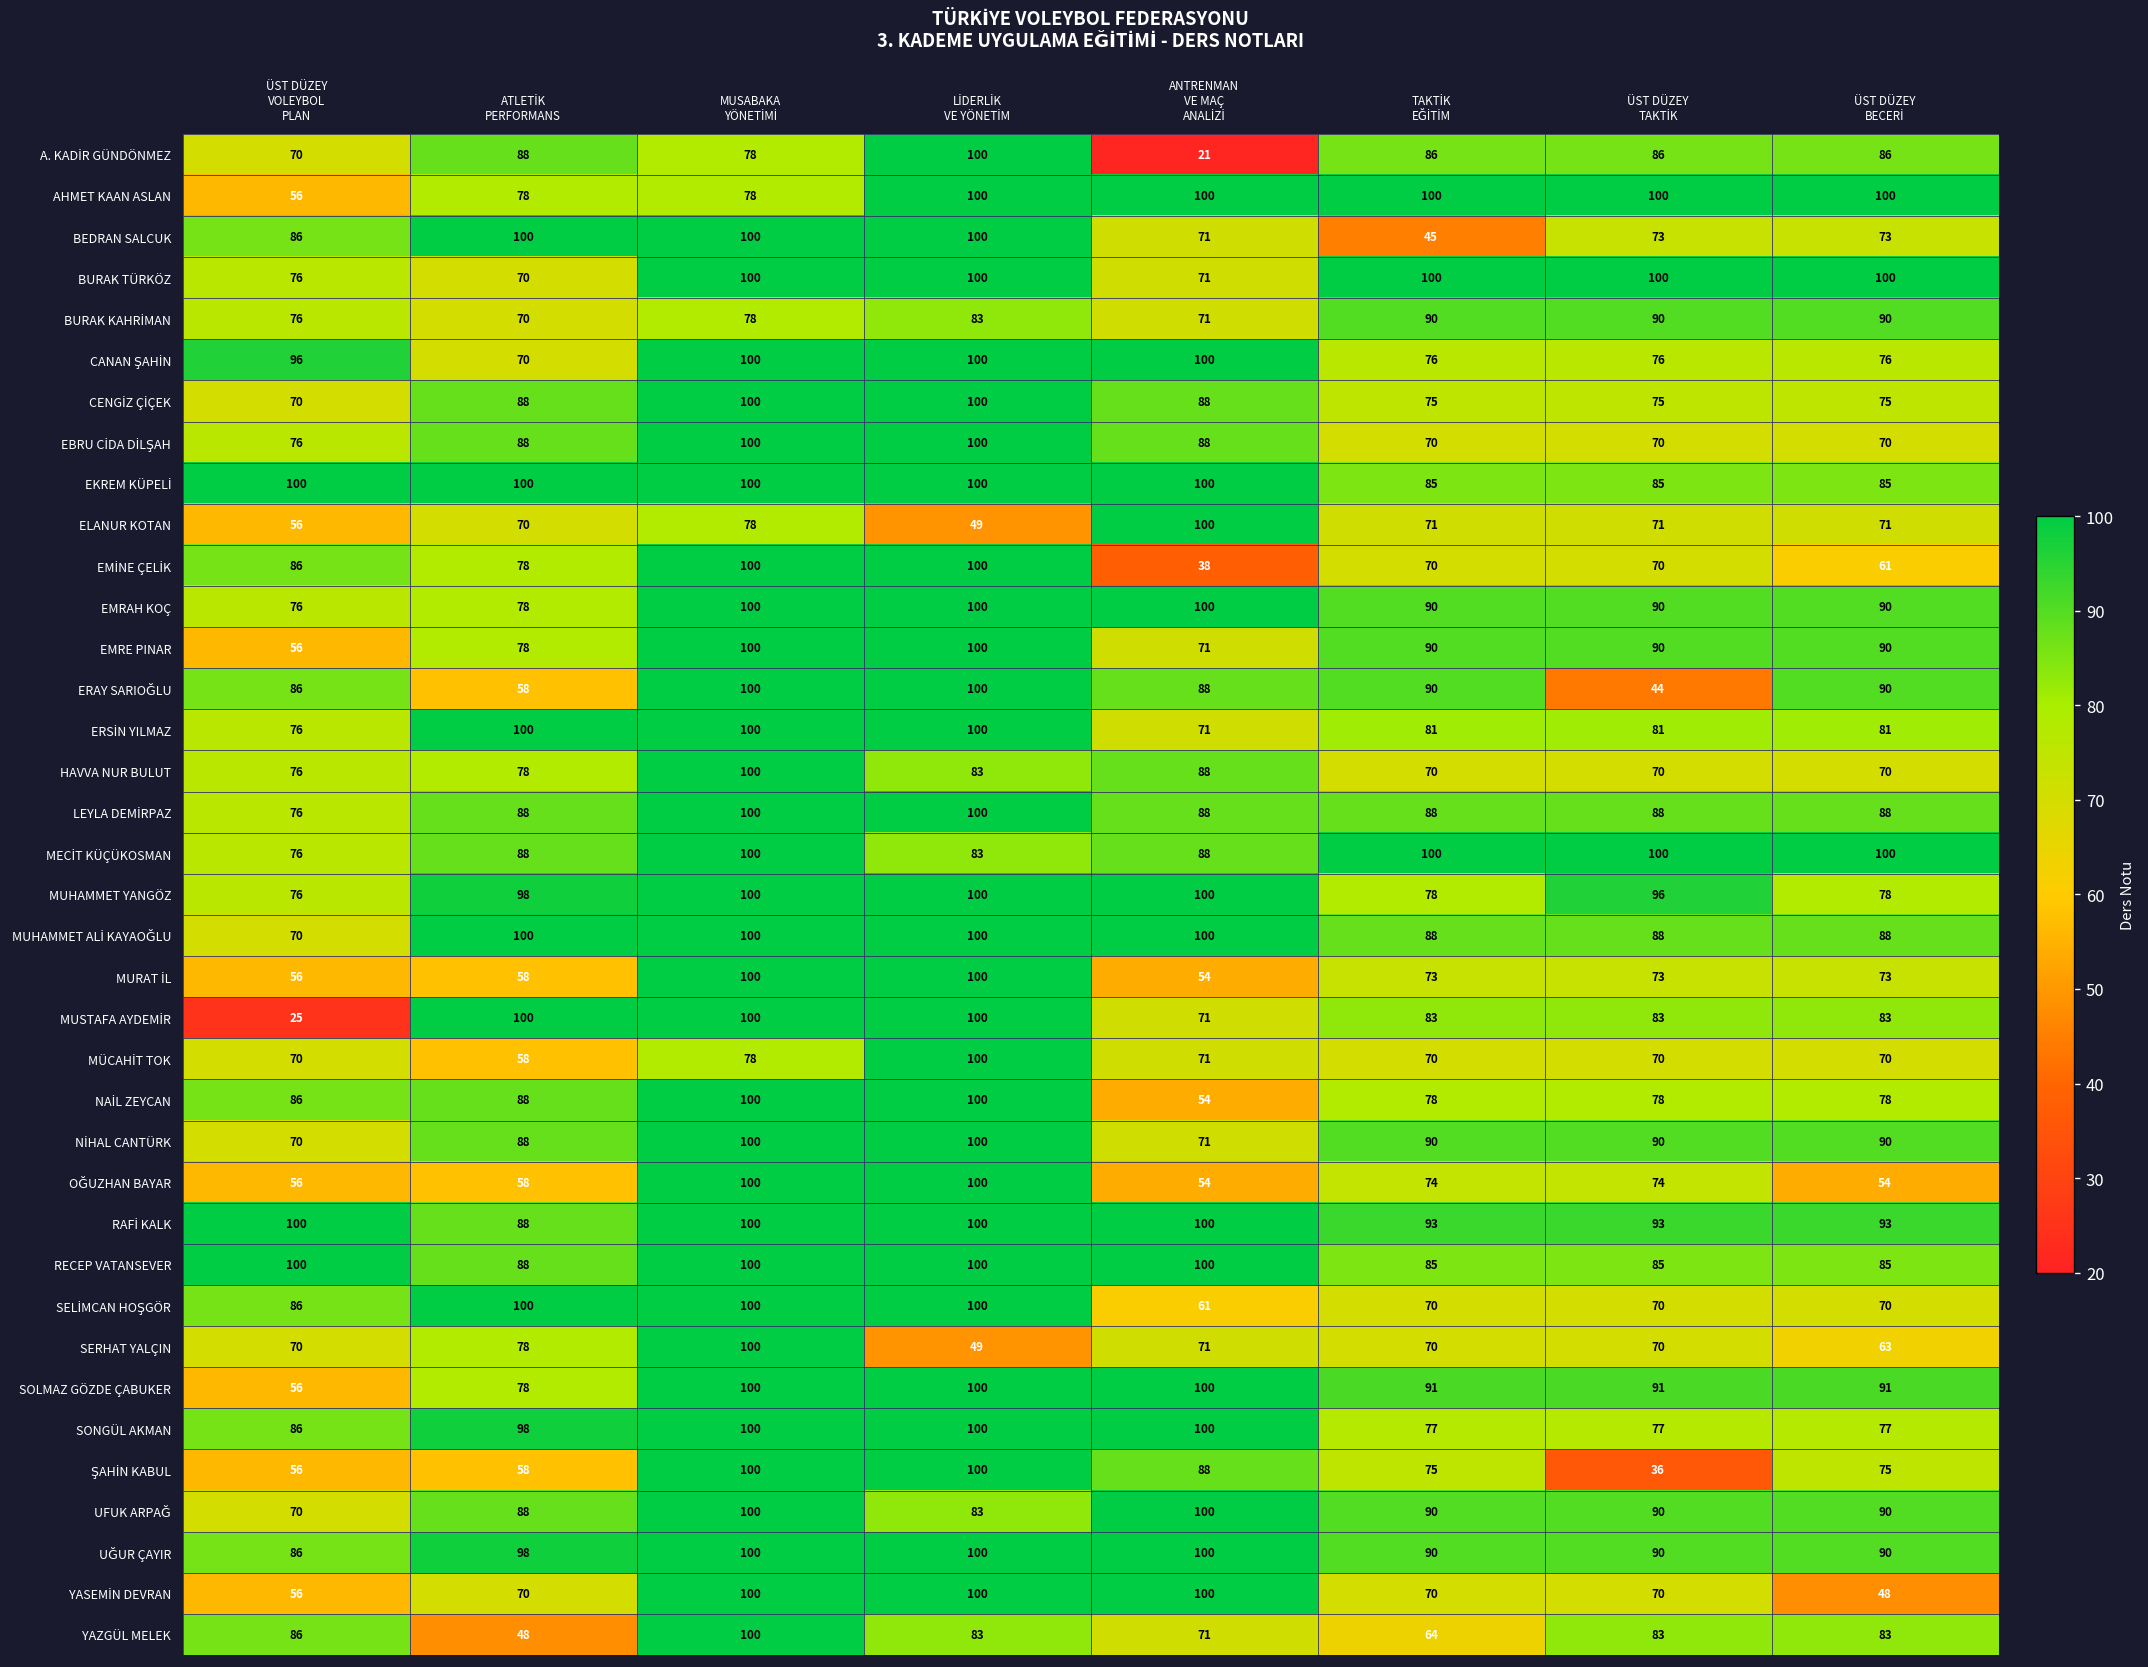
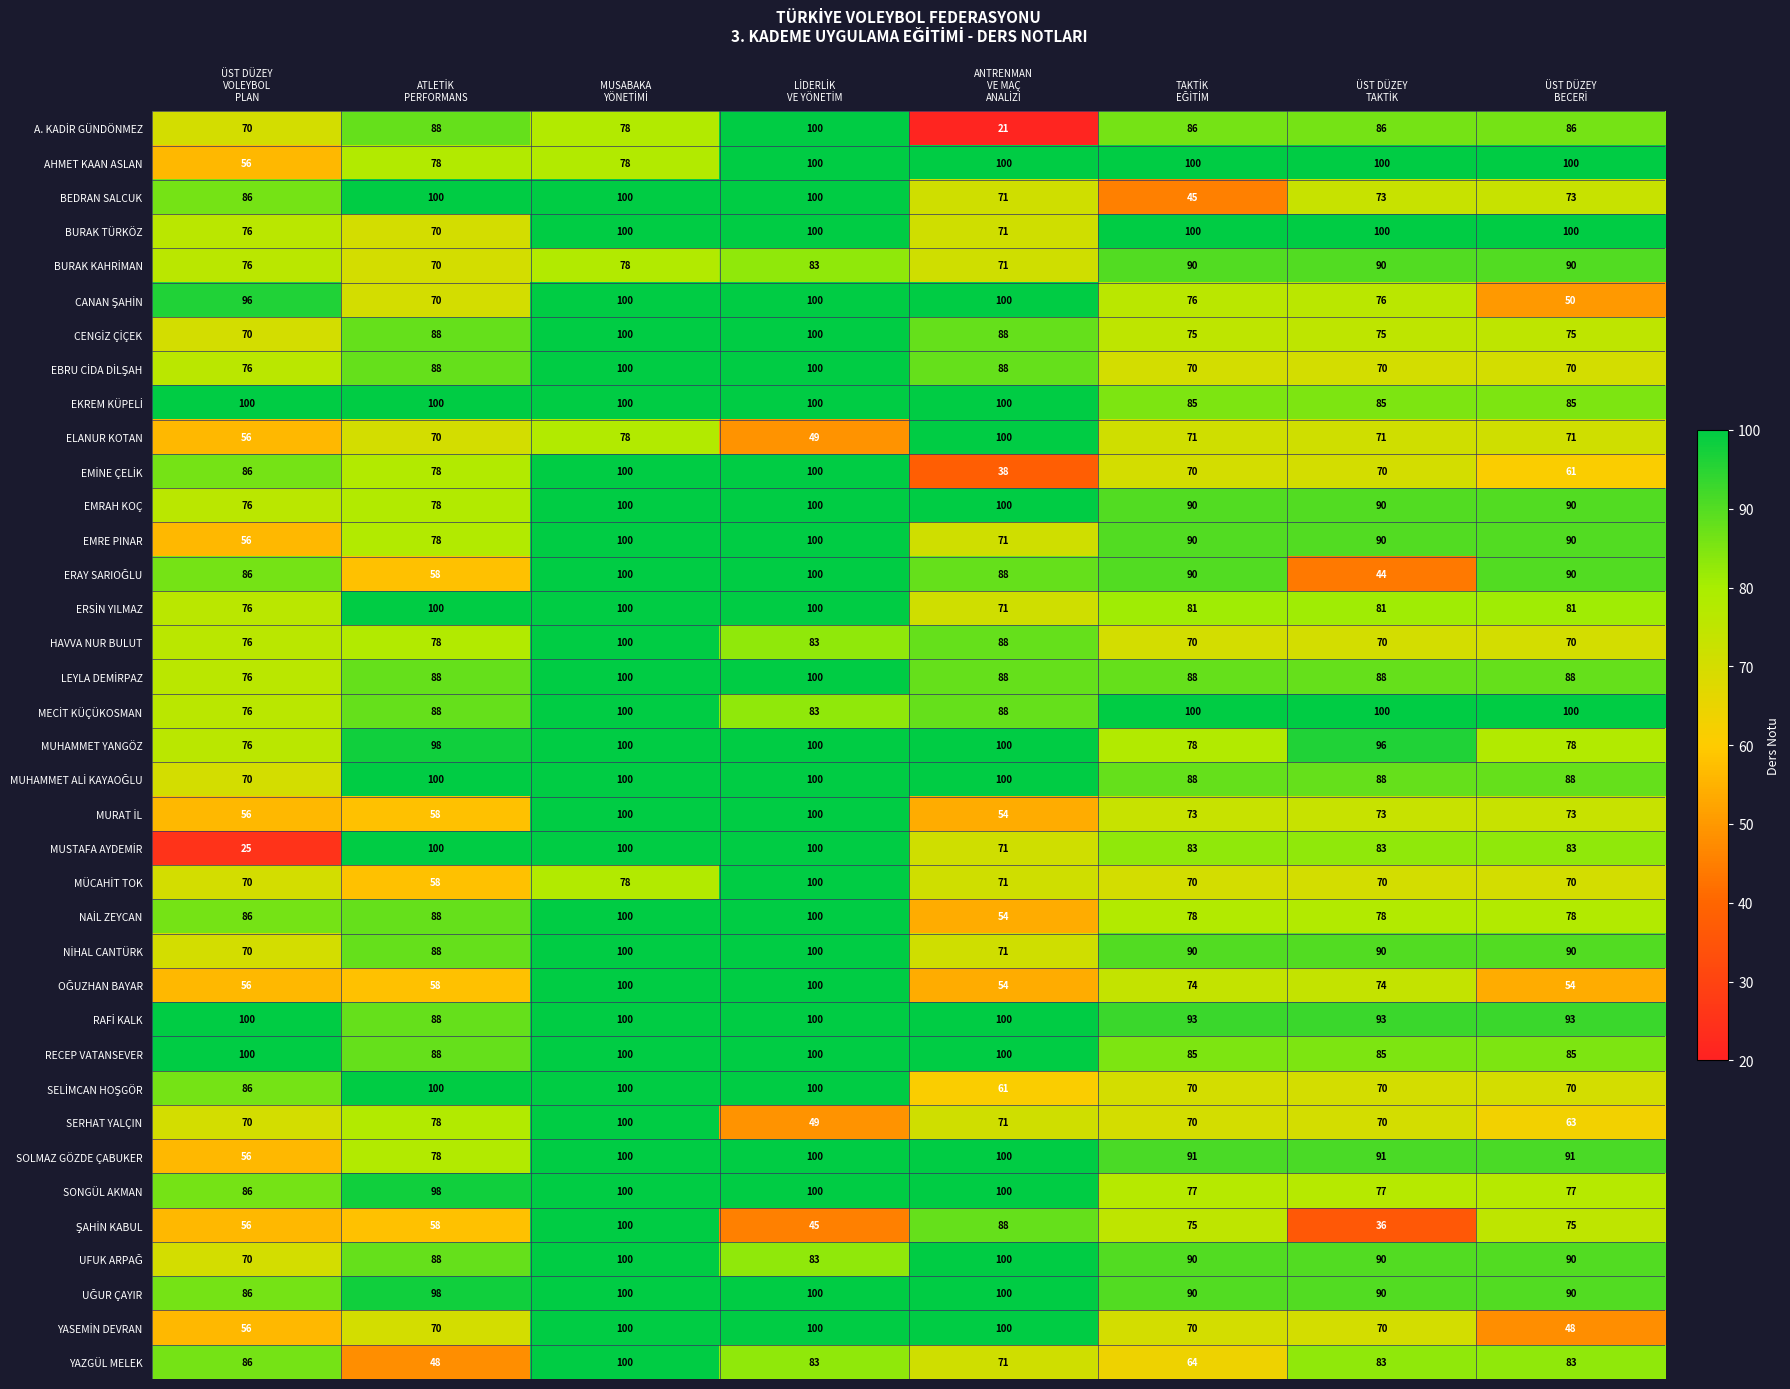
CANAN ŞAHİN, ÜST DÜZEY BECERİ: 76 -> 50
ŞAHİN KABUL, LİDERLİK VE YÖNETİM: 100 -> 45
